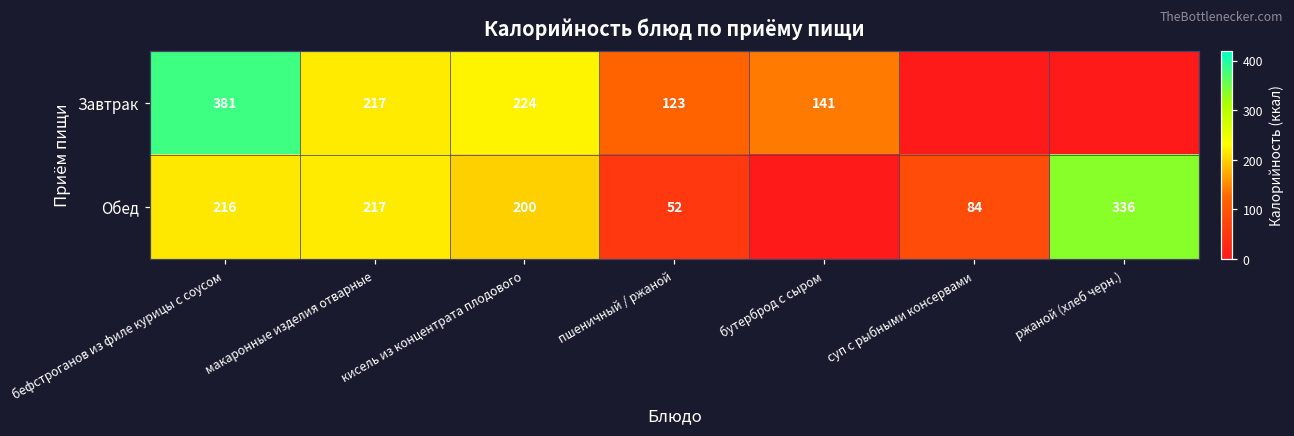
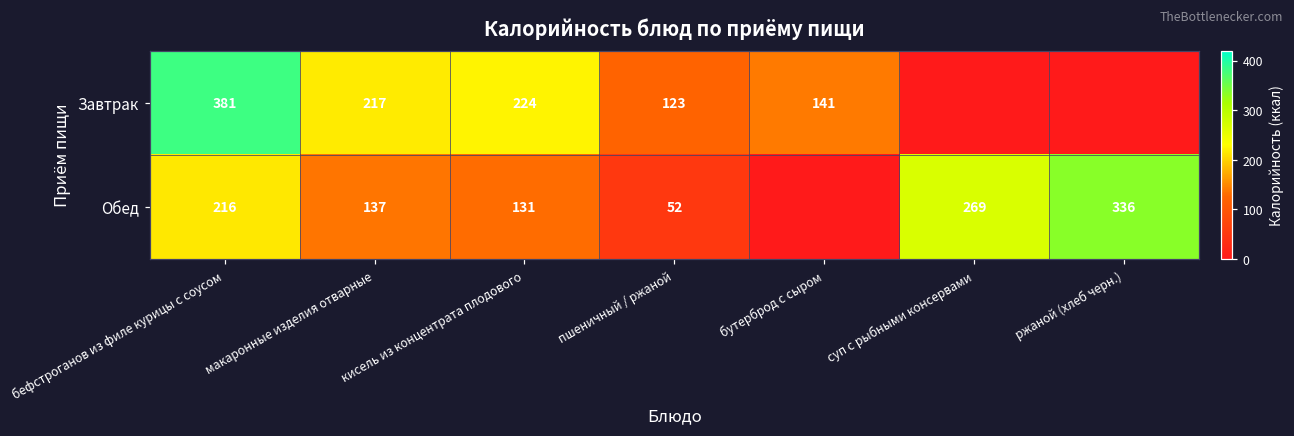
Обед, макаронные изделия отварные: 217 -> 137
Обед, кисель из концентрата плодового: 200 -> 131
Обед, суп с рыбными консервами: 84 -> 269
